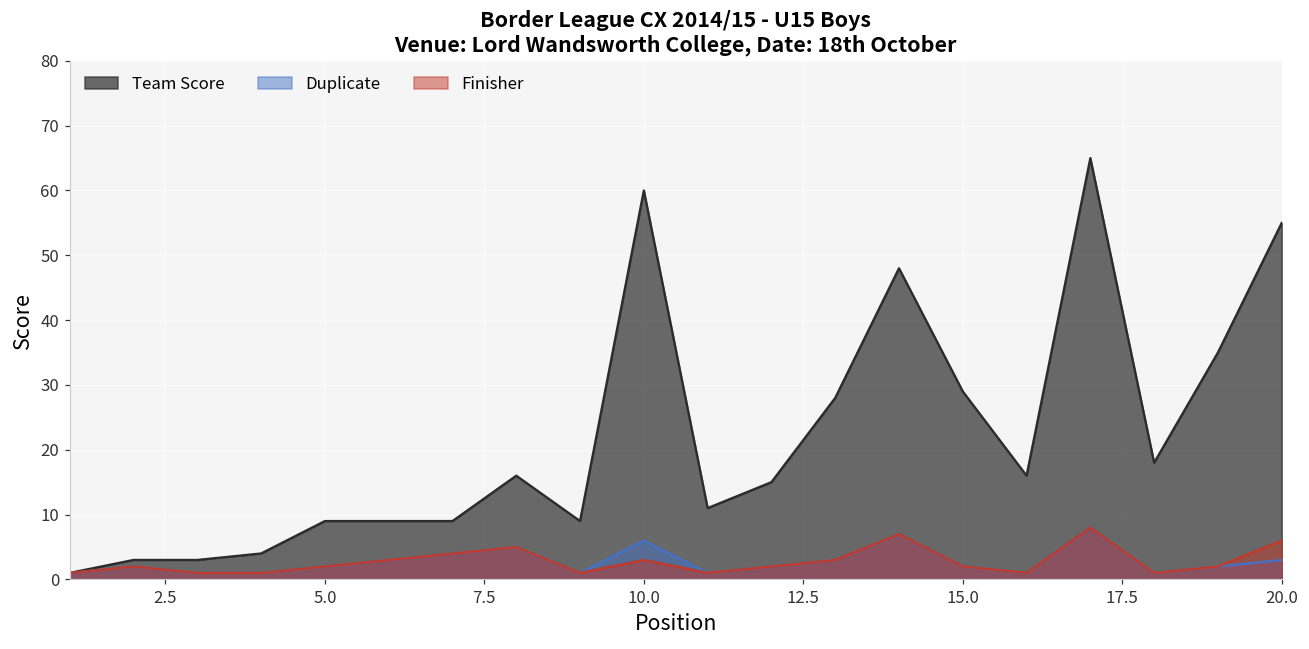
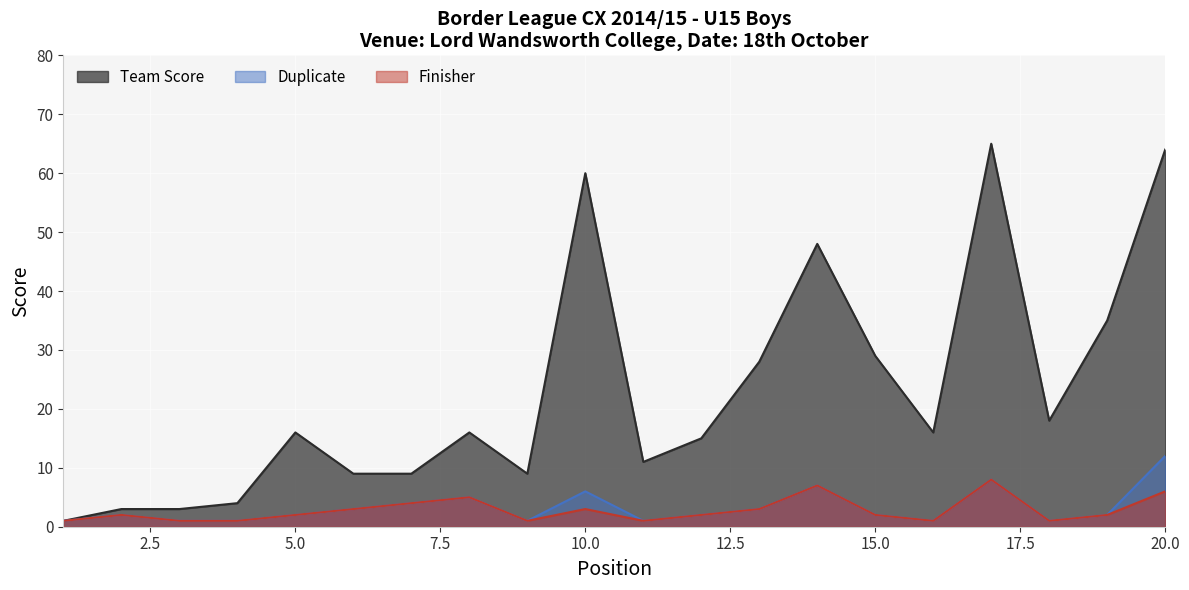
Team Score, 5.0: 9 -> 16
Team Score, 20.0: 55 -> 64
Duplicate, 20.0: 3 -> 12
